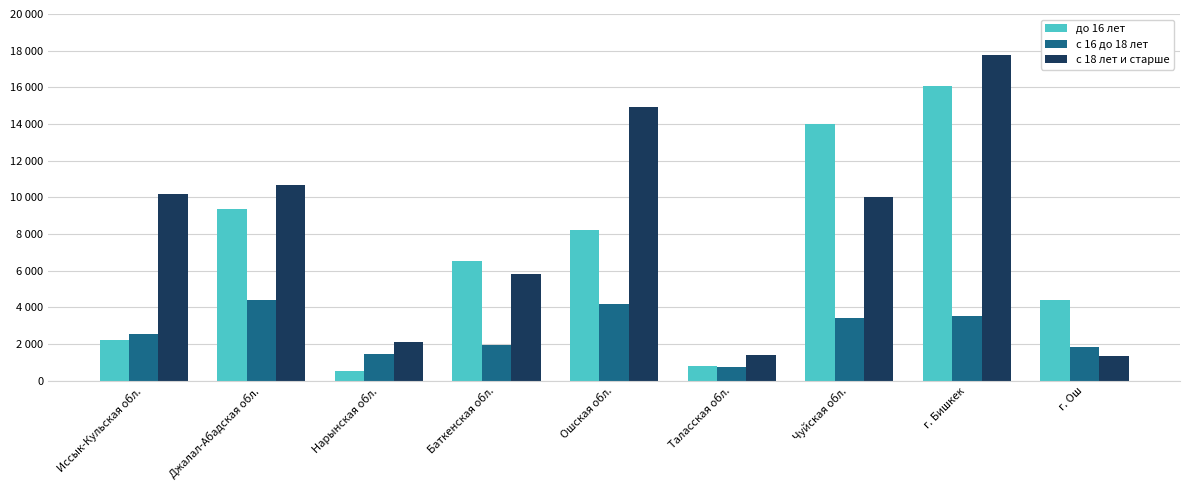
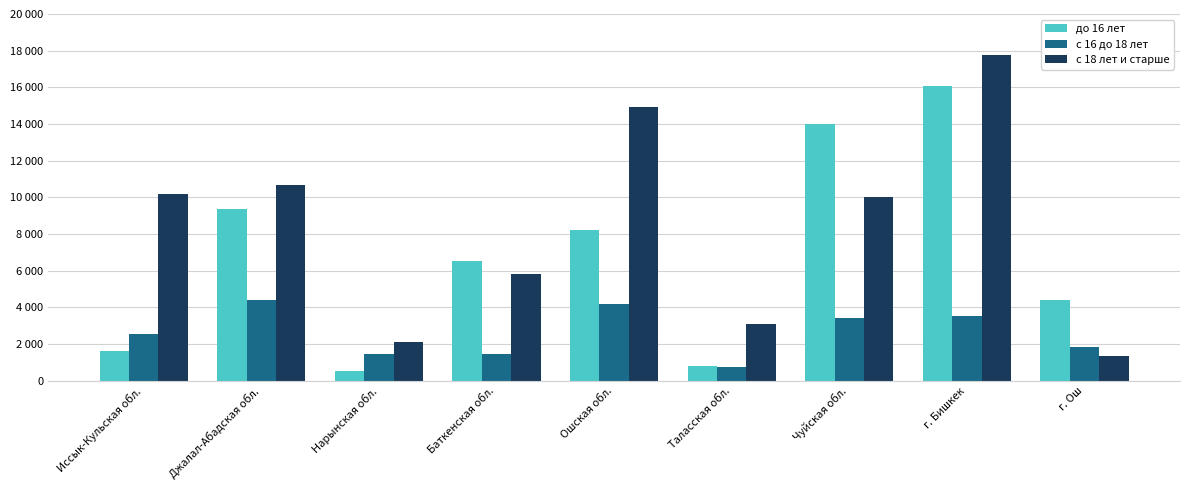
до 16 лет, Иссык-Кульская обл.: 2200 -> 1600
с 16 до 18 лет, Баткенская обл.: 1900 -> 1500
с 18 лет и старше, Таласская обл.: 1400 -> 3100
